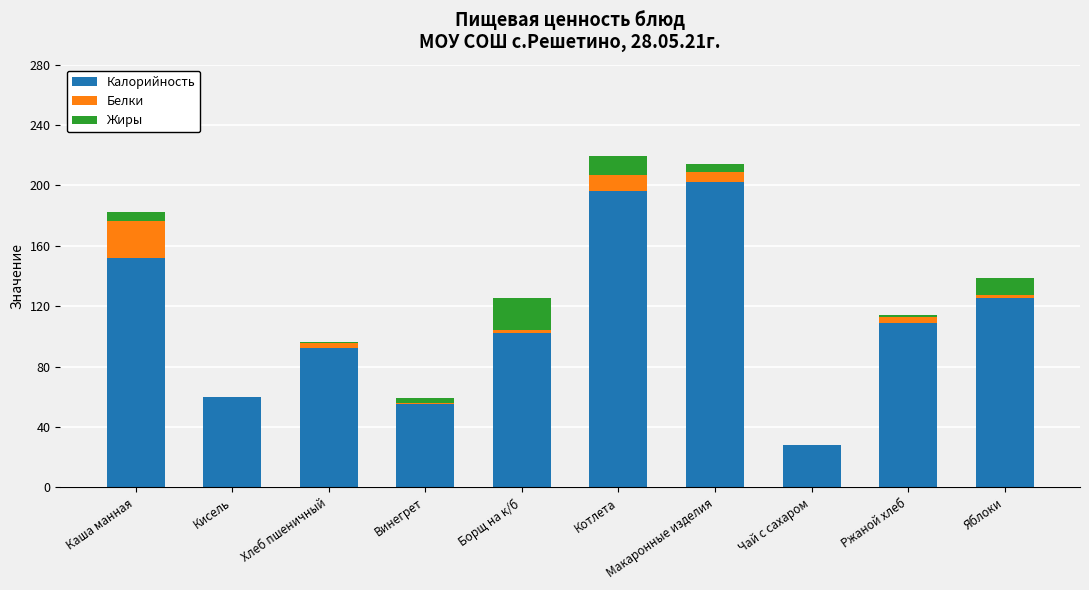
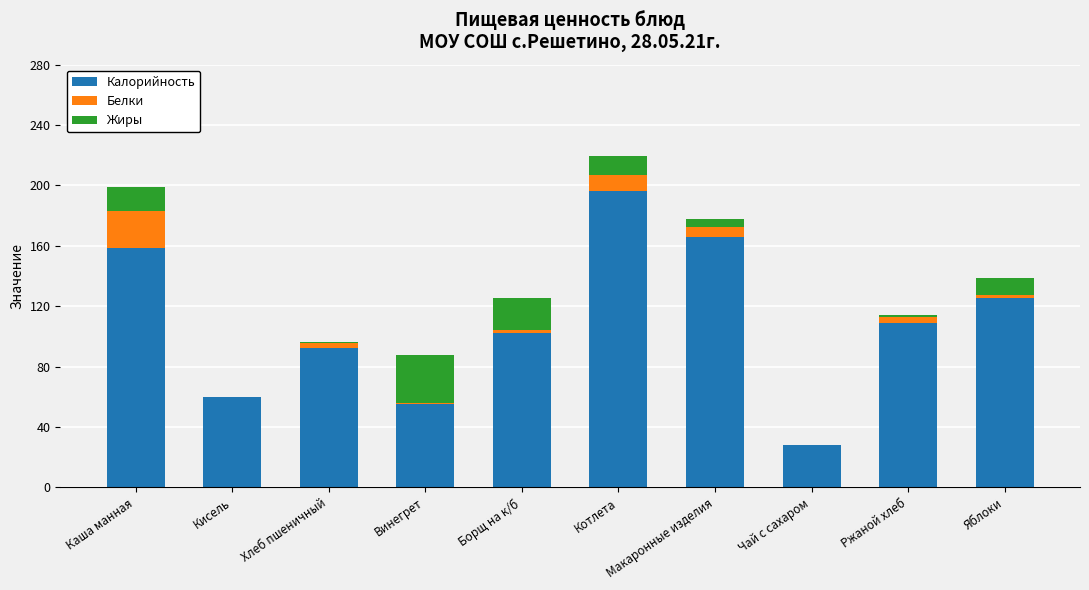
Калорийность, Каша манная: 152 -> 159
Жиры, Каша манная: 6 -> 16
Жиры, Винегрет: 4 -> 32
Калорийность, Макаронные изделия: 202 -> 166
